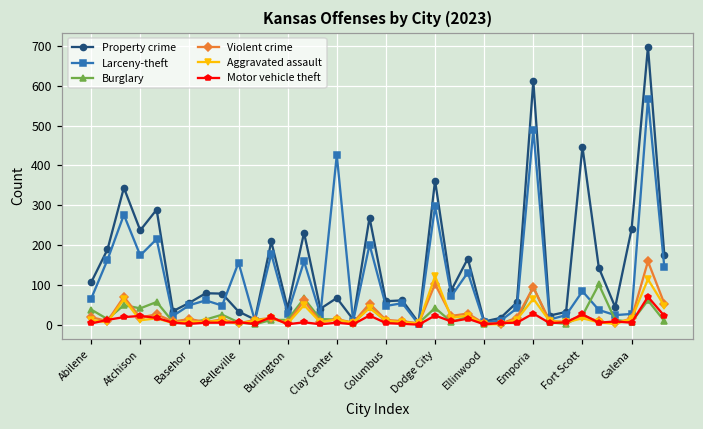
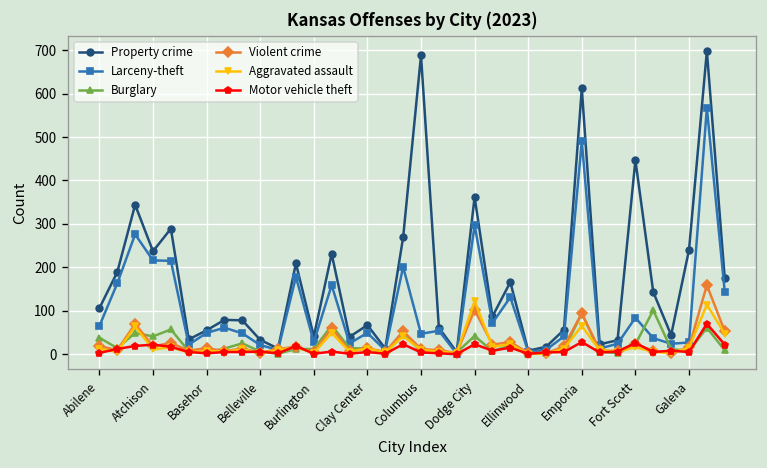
Larceny-theft, Atchison: 170 -> 220
Larceny-theft, Belleville: 160 -> 20
Larceny-theft, Clay Center: 430 -> 50
Property crime, Columbus: 60 -> 690
